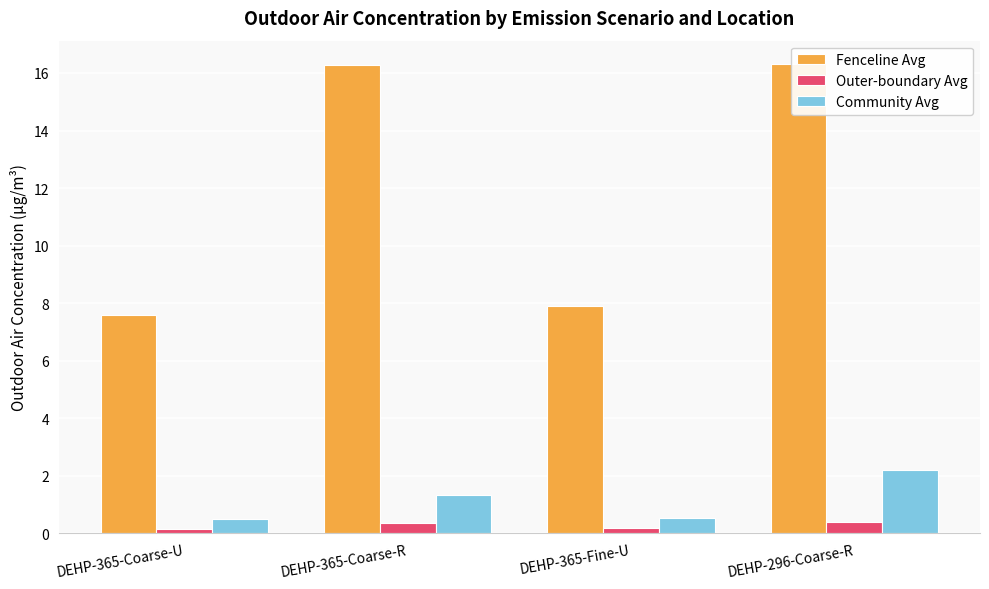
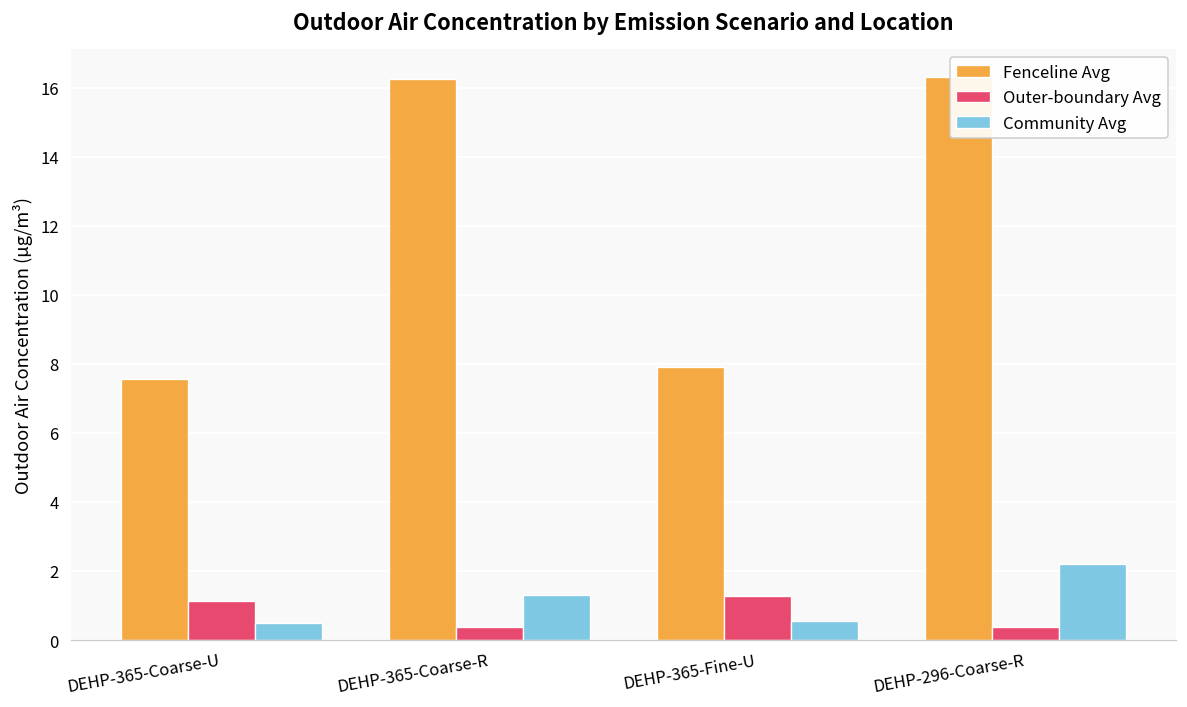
Outer-boundary Avg, DEHP-365-Coarse-U: 0.2 -> 1.1
Outer-boundary Avg, DEHP-365-Fine-U: 0.2 -> 1.3
